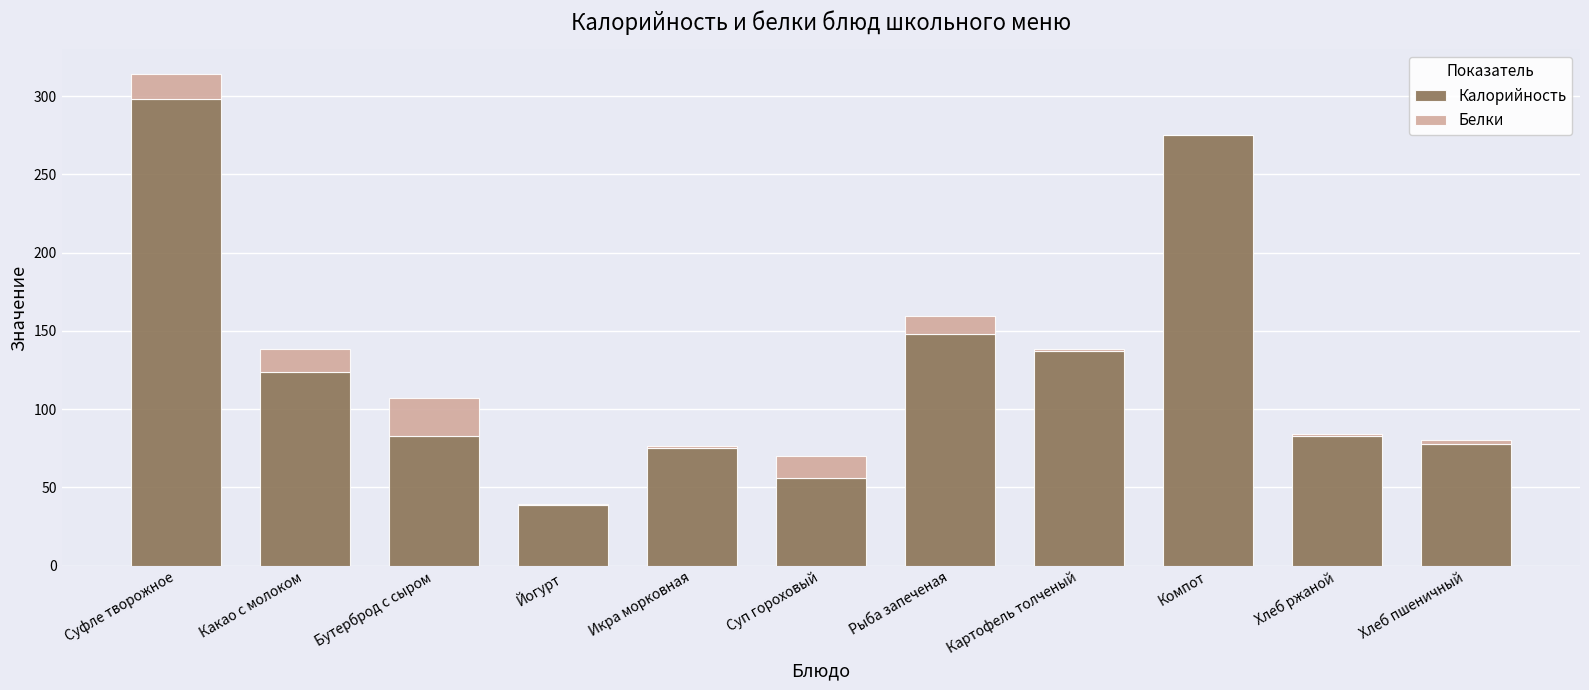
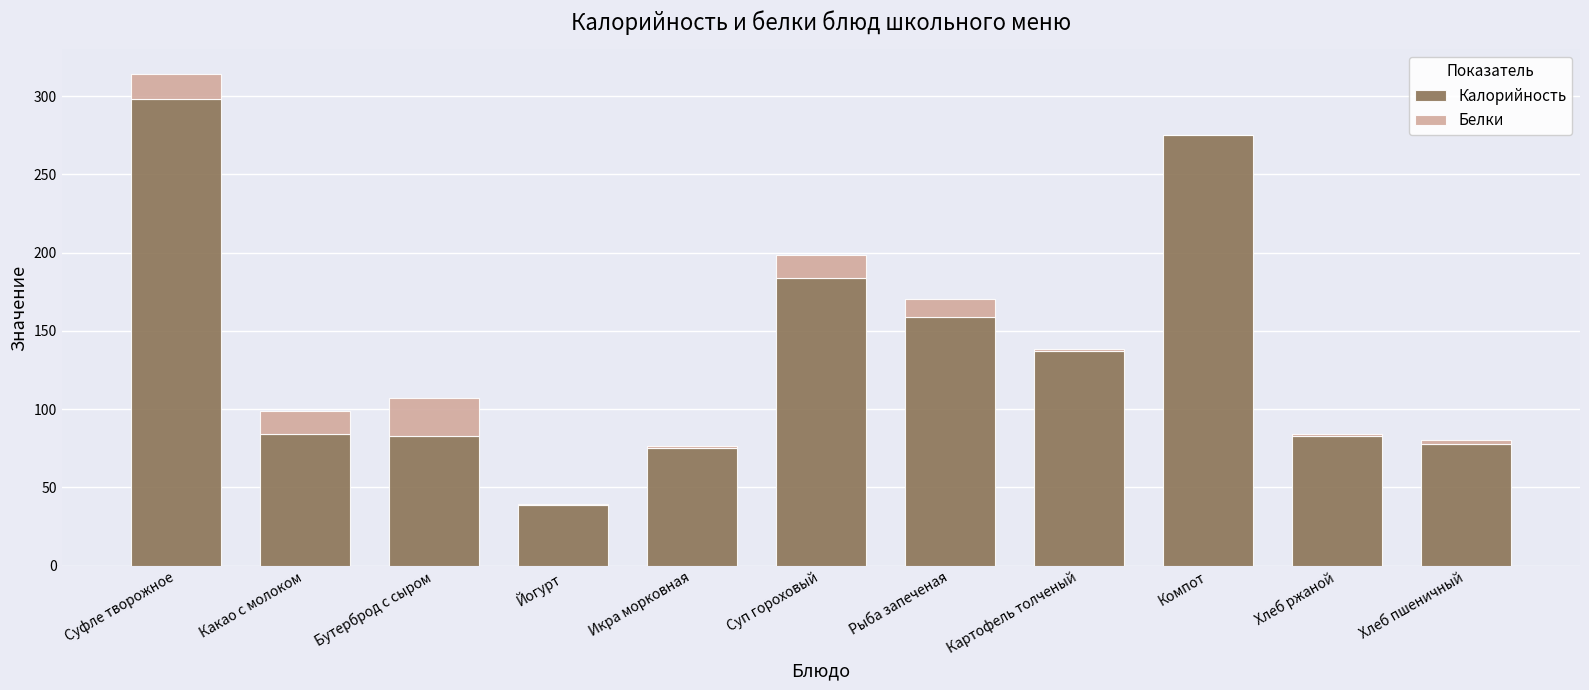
Калорийность, Какао с молоком: 124 -> 84
Калорийность, Суп гороховый: 56 -> 184
Калорийность, Рыба запеченая: 148 -> 159
